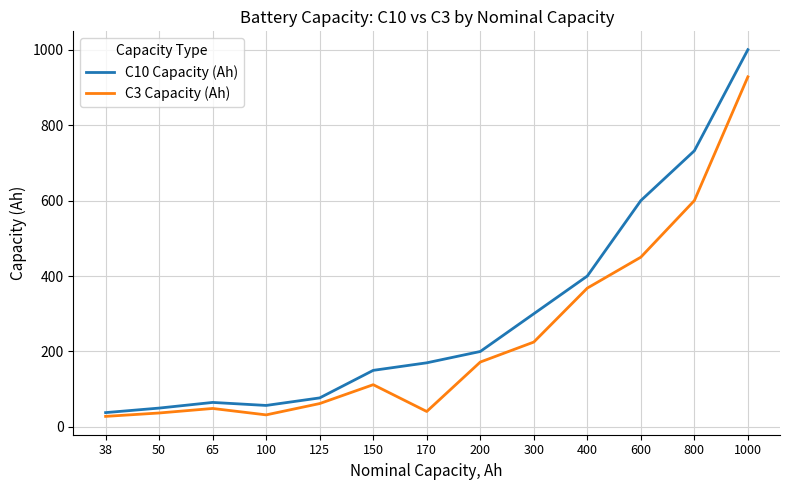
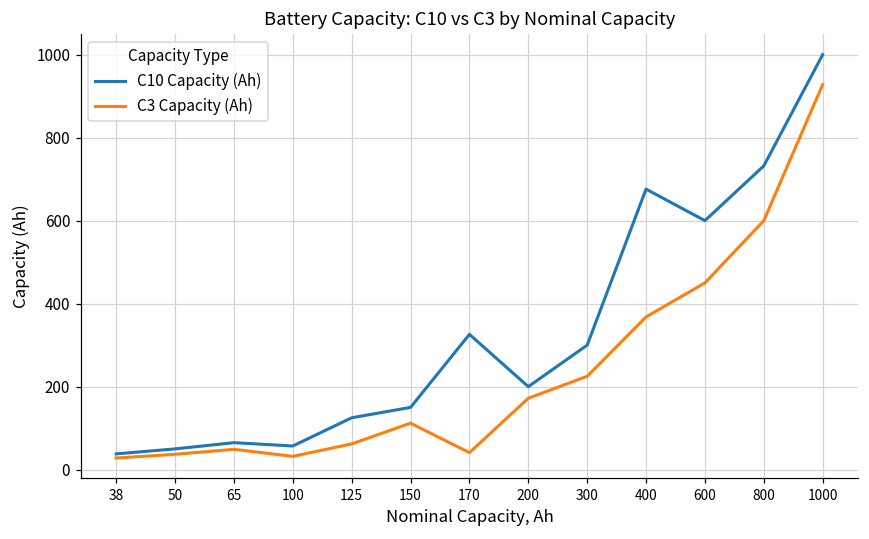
C10 Capacity (Ah), 125: 80 -> 130
C10 Capacity (Ah), 170: 170 -> 330
C10 Capacity (Ah), 400: 400 -> 680
